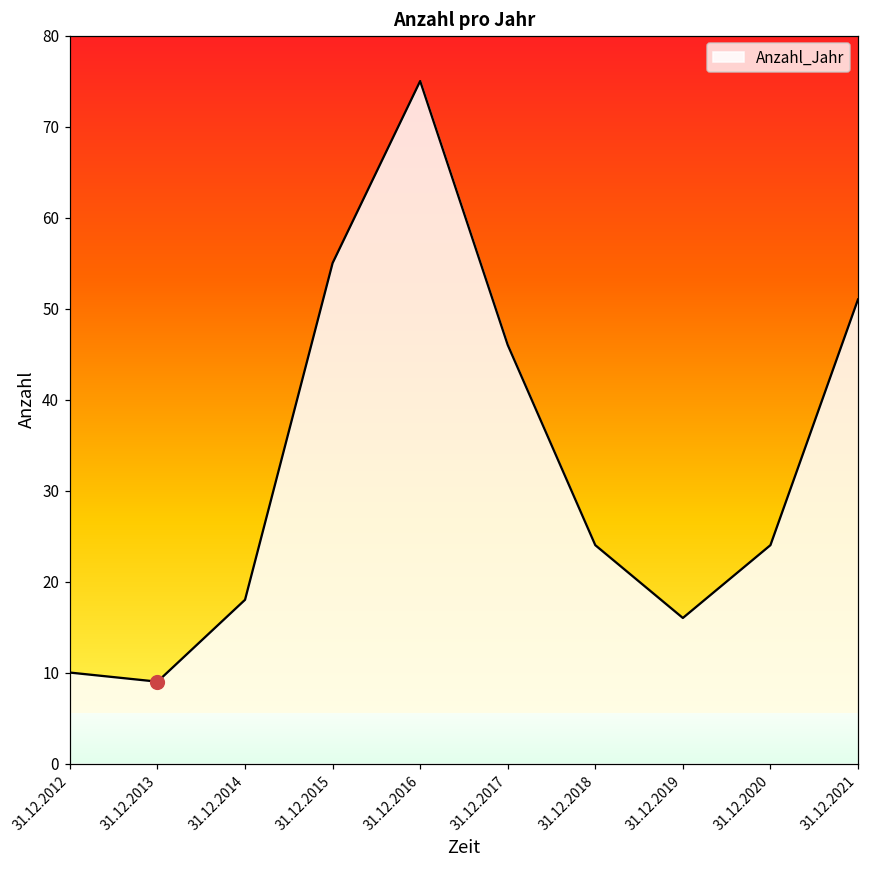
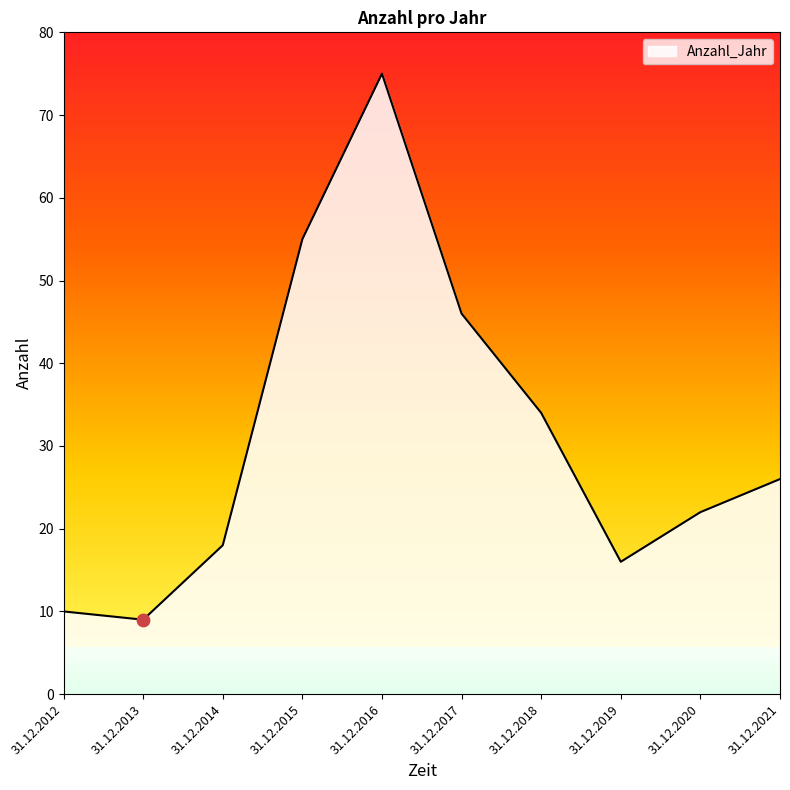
Anzahl_Jahr, 31.12.2018: 24 -> 34
Anzahl_Jahr, 31.12.2020: 24 -> 22
Anzahl_Jahr, 31.12.2021: 51 -> 26
